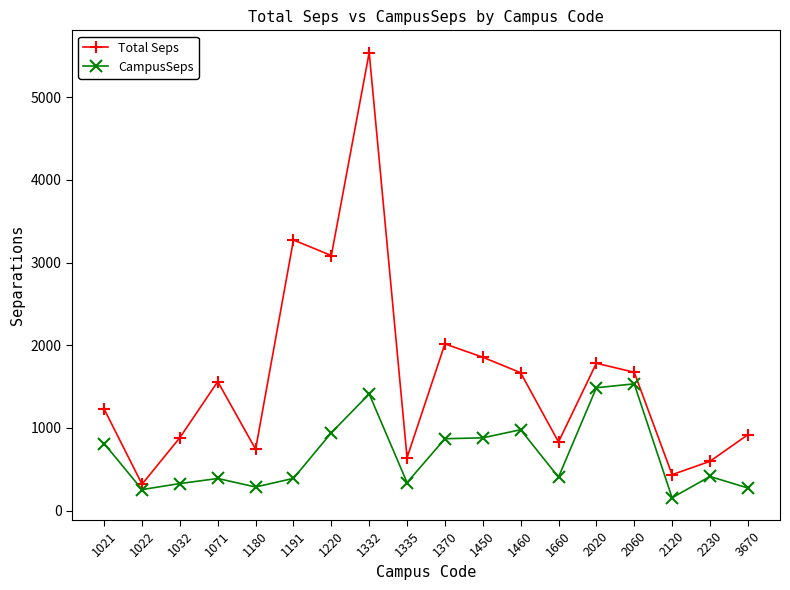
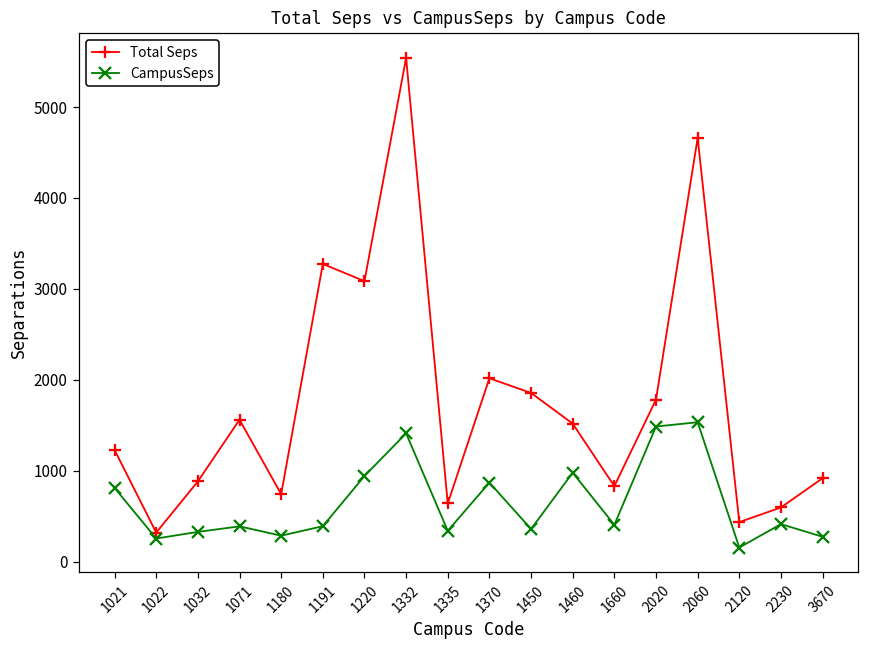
CampusSeps, 1450: 900 -> 400
Total Seps, 1460: 1700 -> 1500
Total Seps, 2060: 1700 -> 4700
